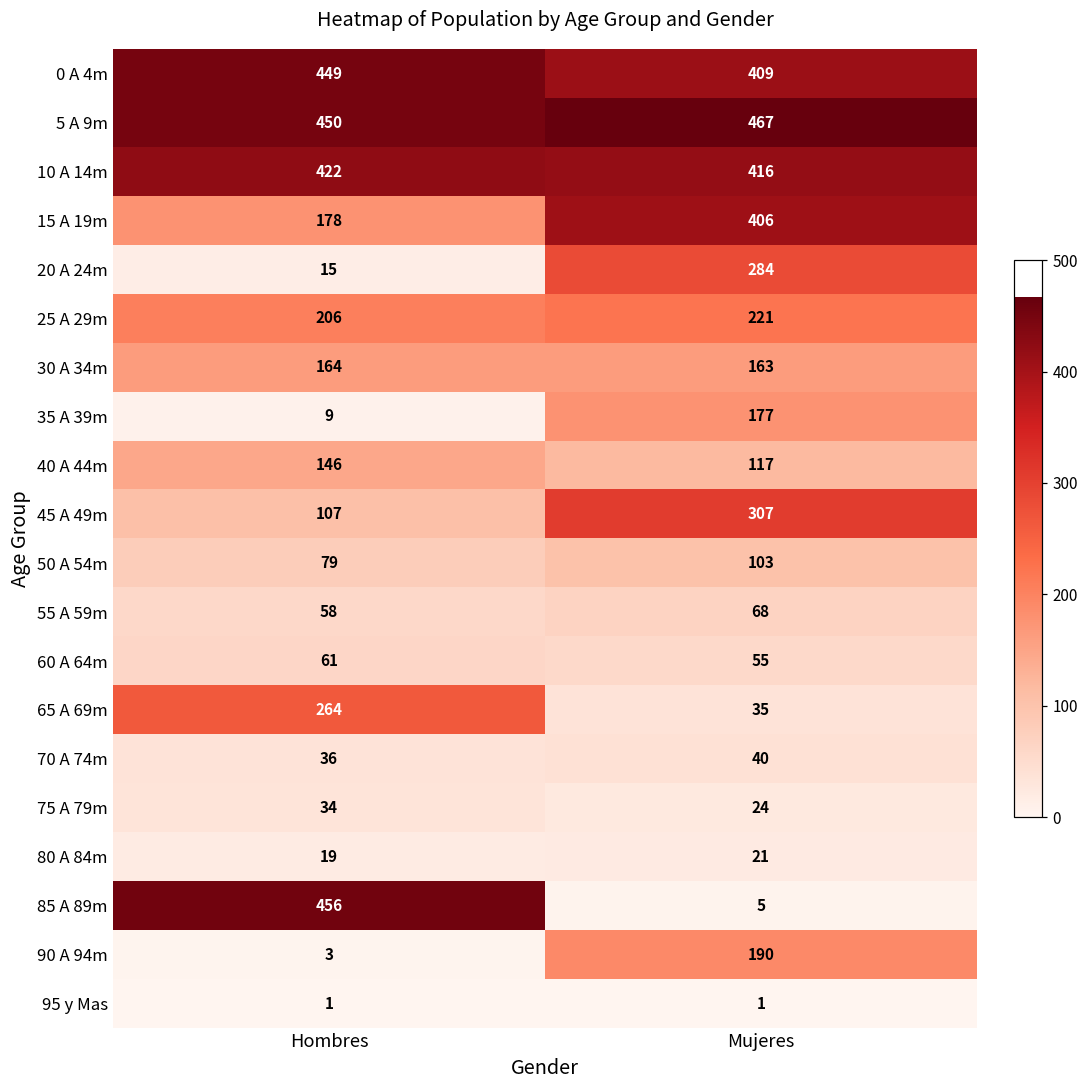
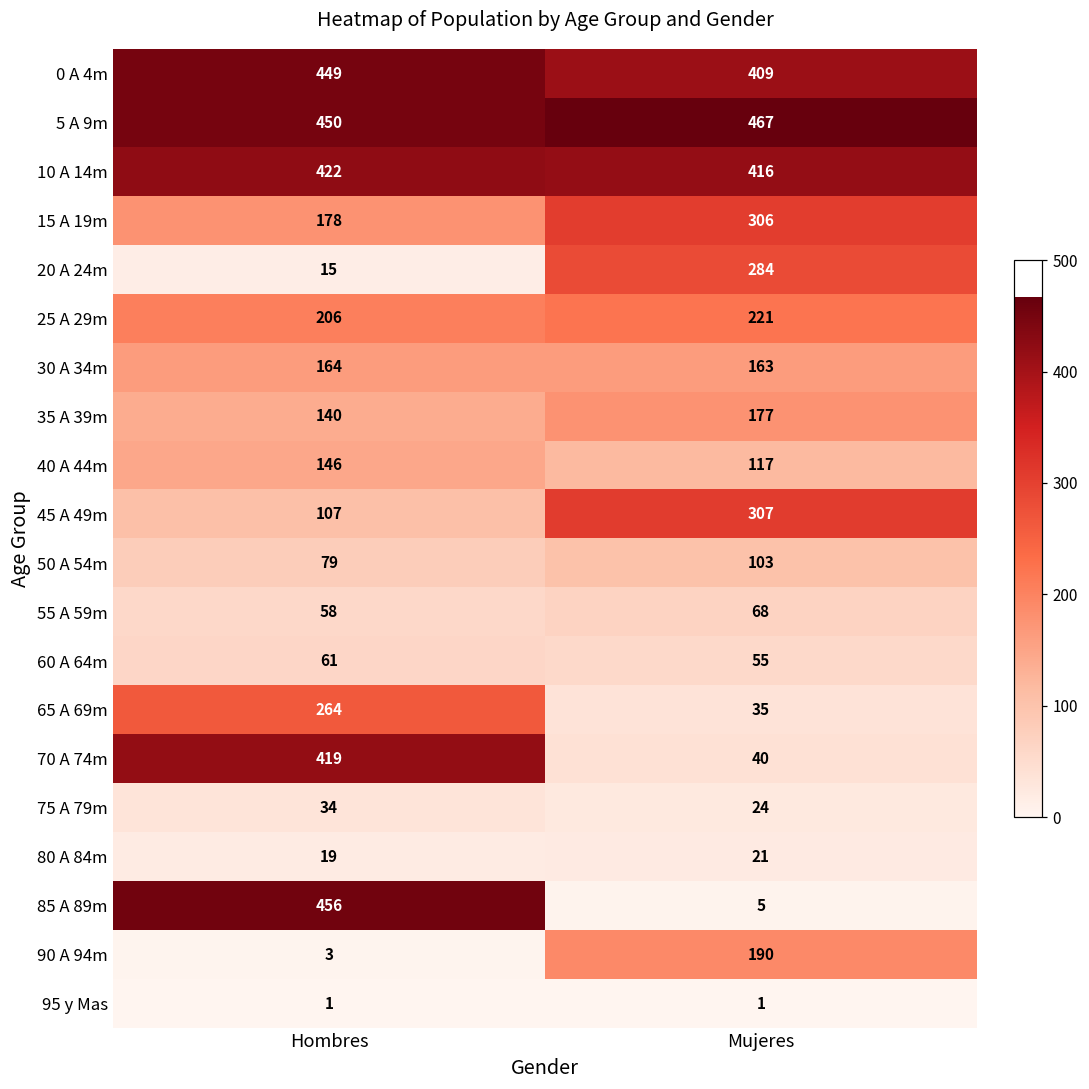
15 A 19m, Mujeres: 406 -> 306
35 A 39m, Hombres: 9 -> 140
70 A 74m, Hombres: 36 -> 419
